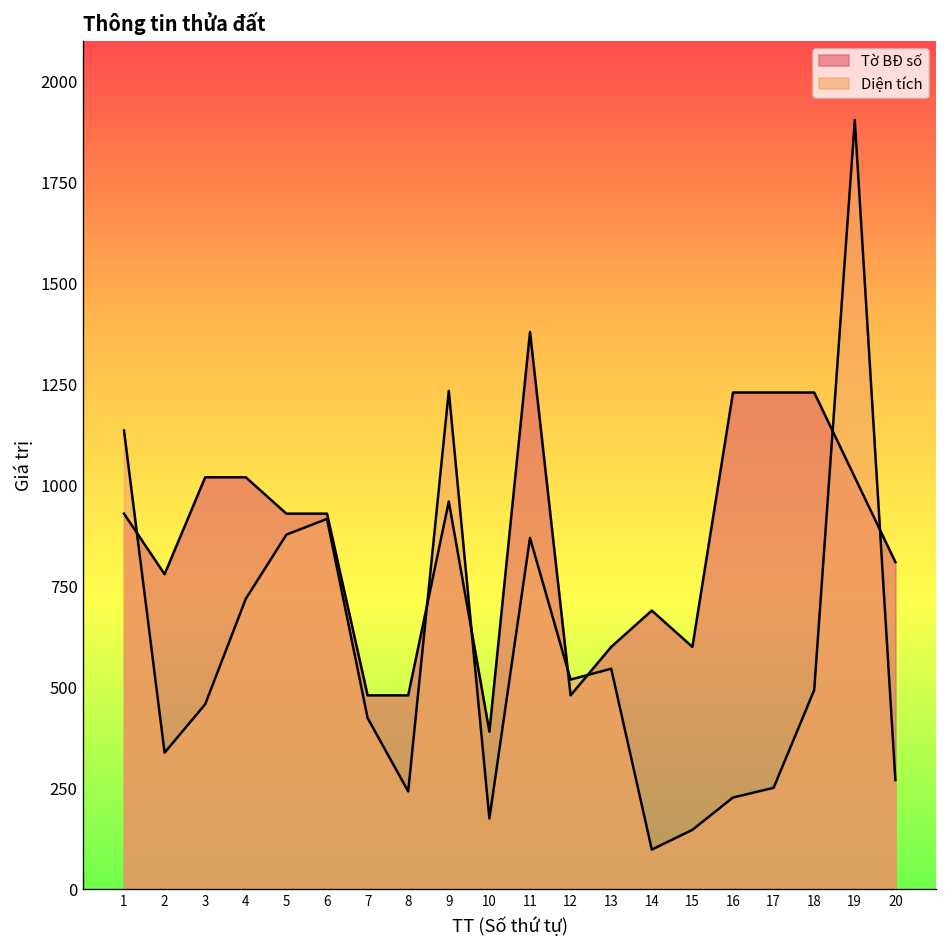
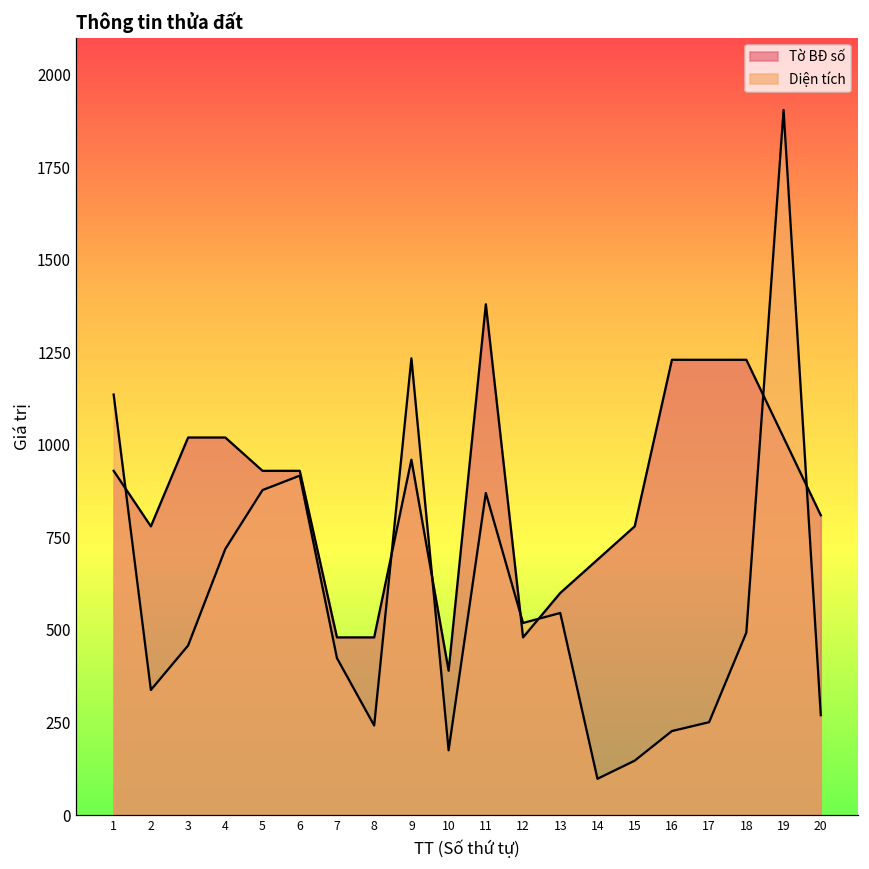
Tờ BĐ số, 15: 600 -> 780
